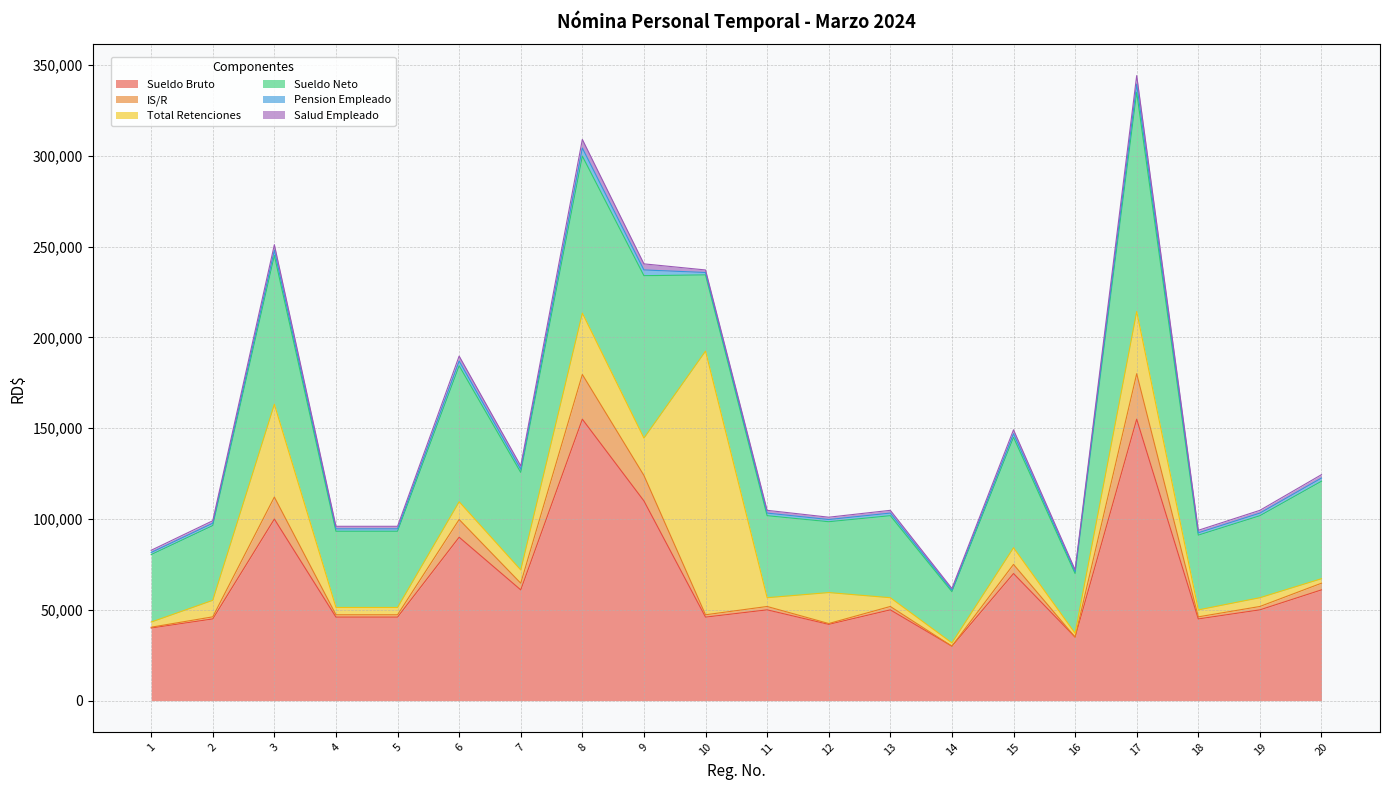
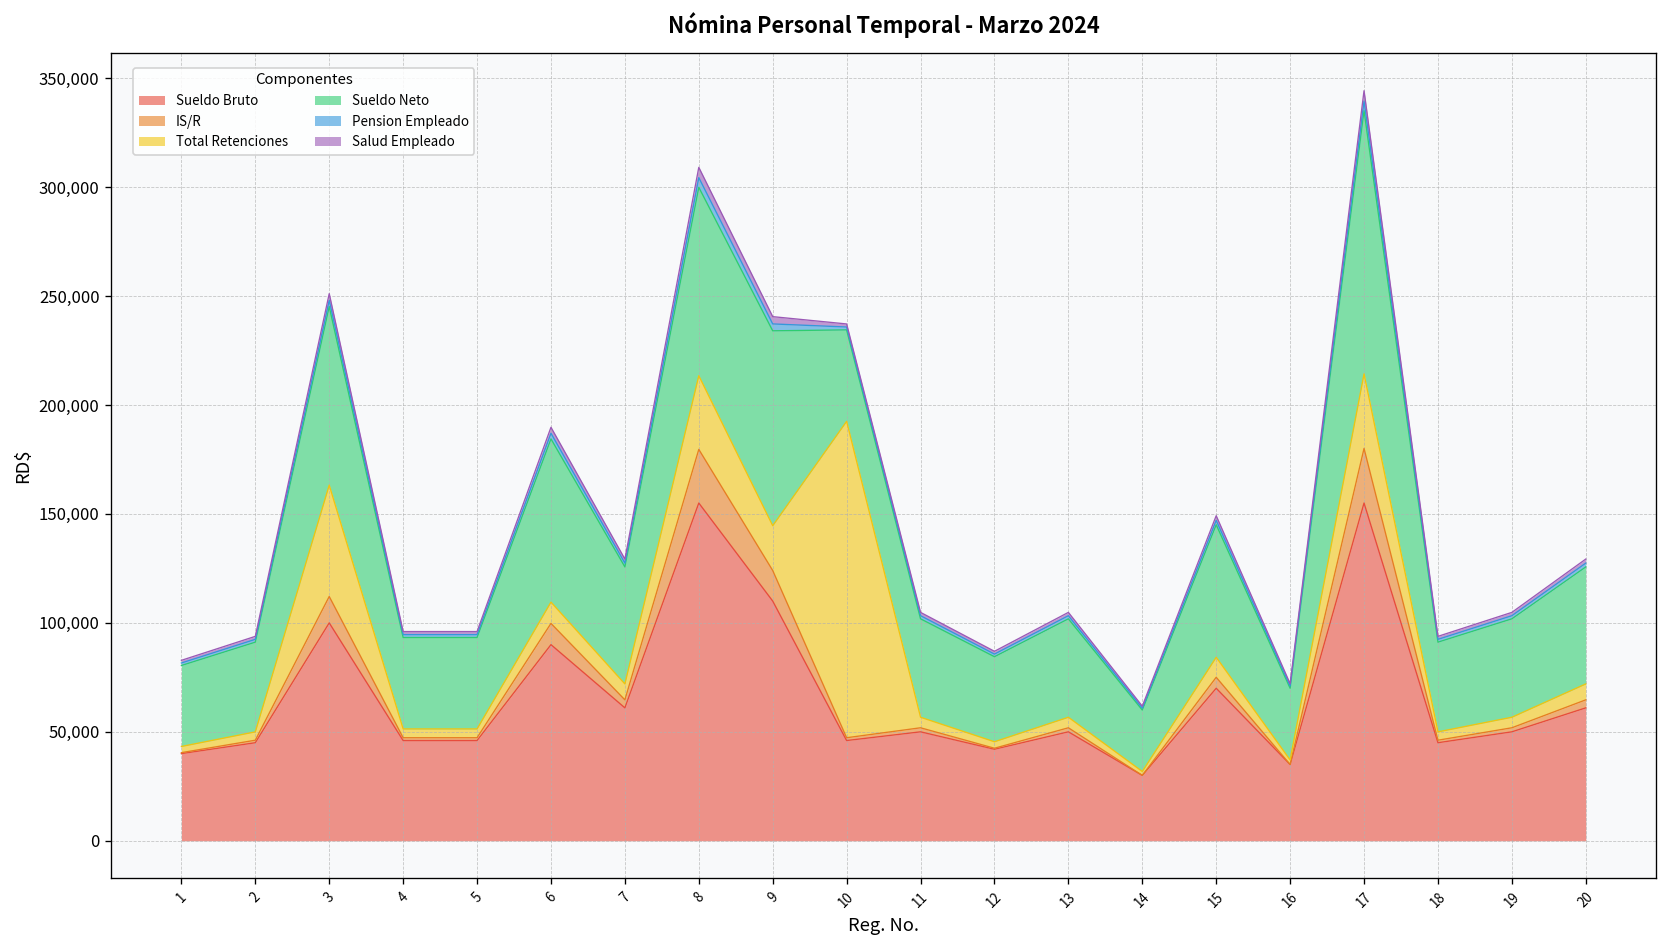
Total Retenciones, 2: 9,000 -> 4,000
Total Retenciones, 12: 17,000 -> 3,000
Total Retenciones, 20: 2,000 -> 7,000
